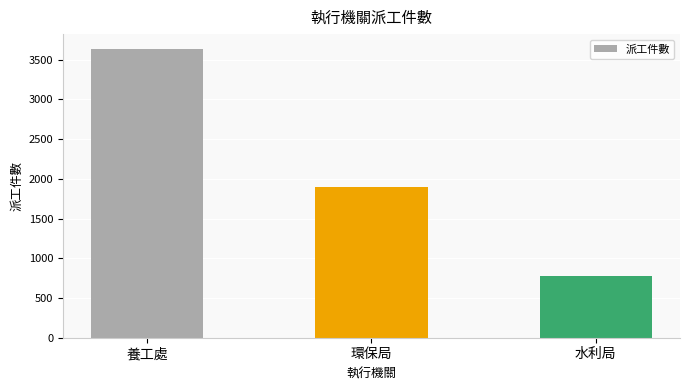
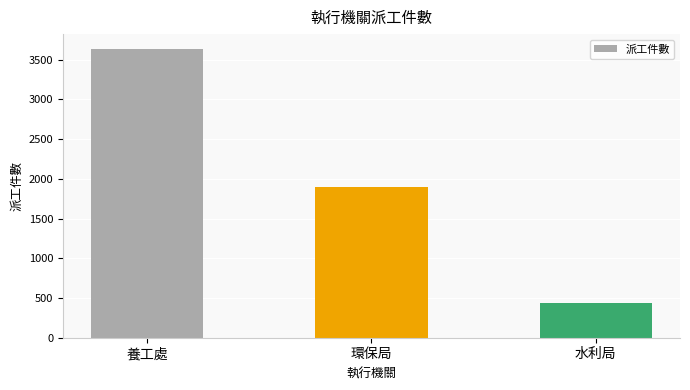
水利局: 800 -> 400
